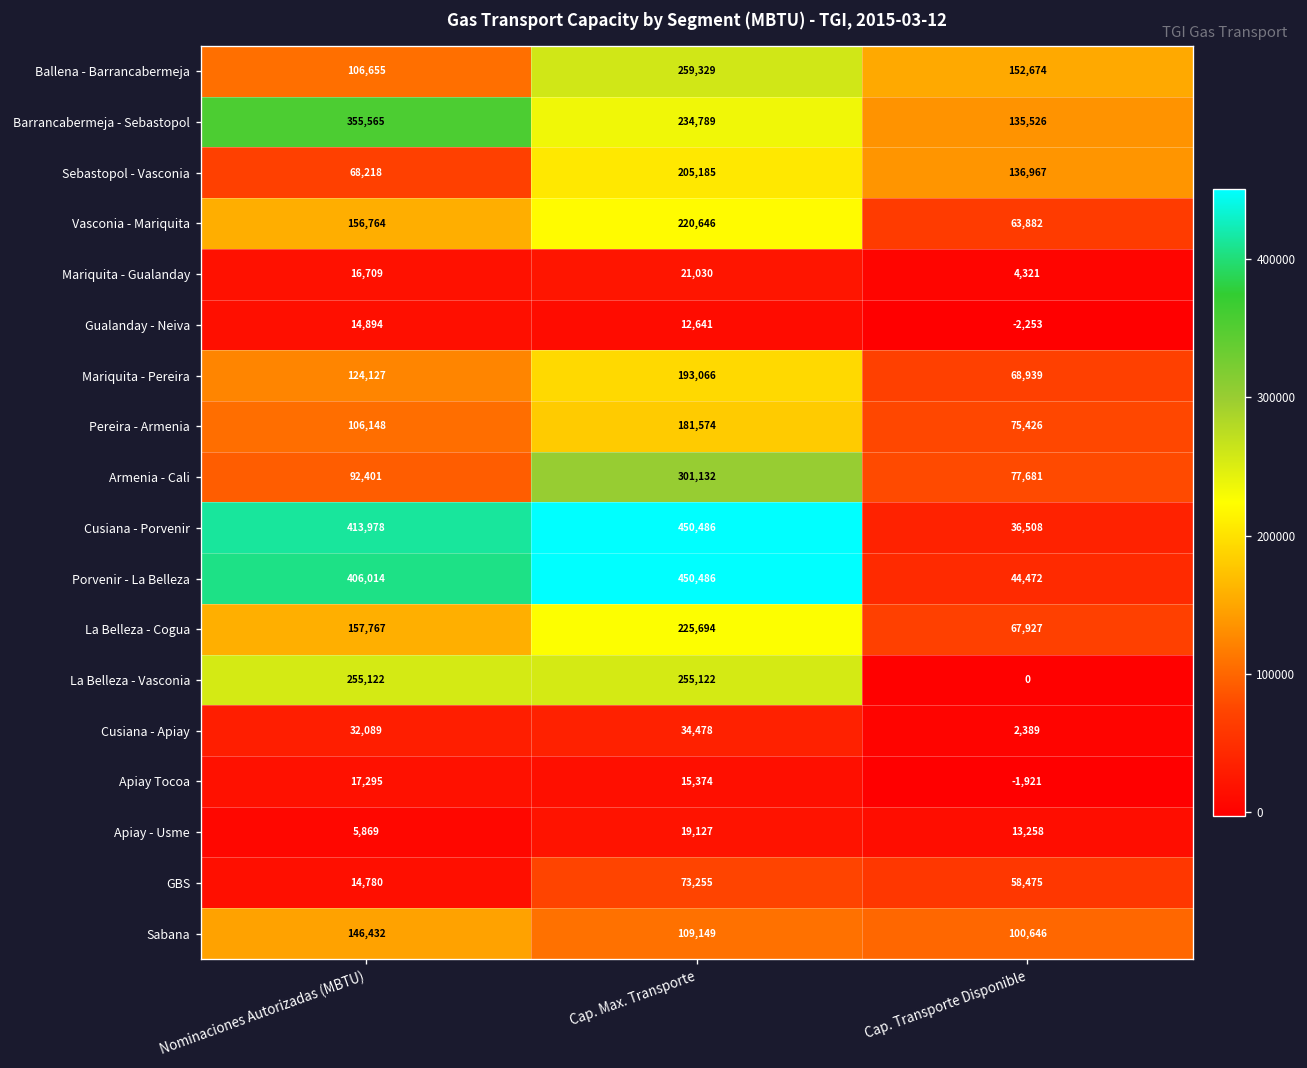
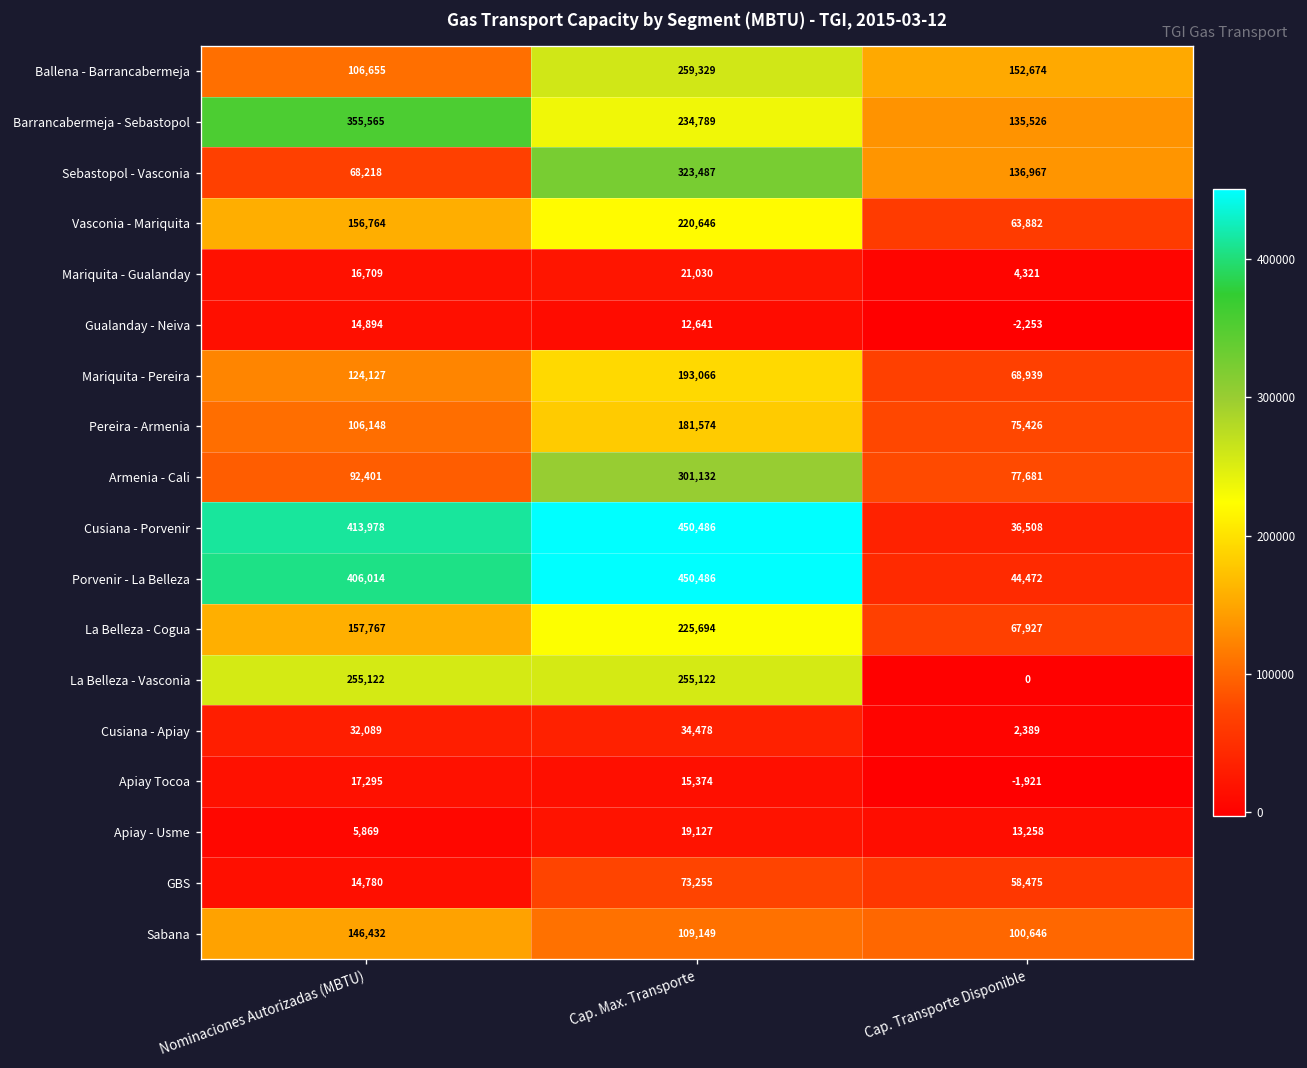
Sebastopol - Vasconia, Cap. Max. Transporte: 205,185 -> 323,487
